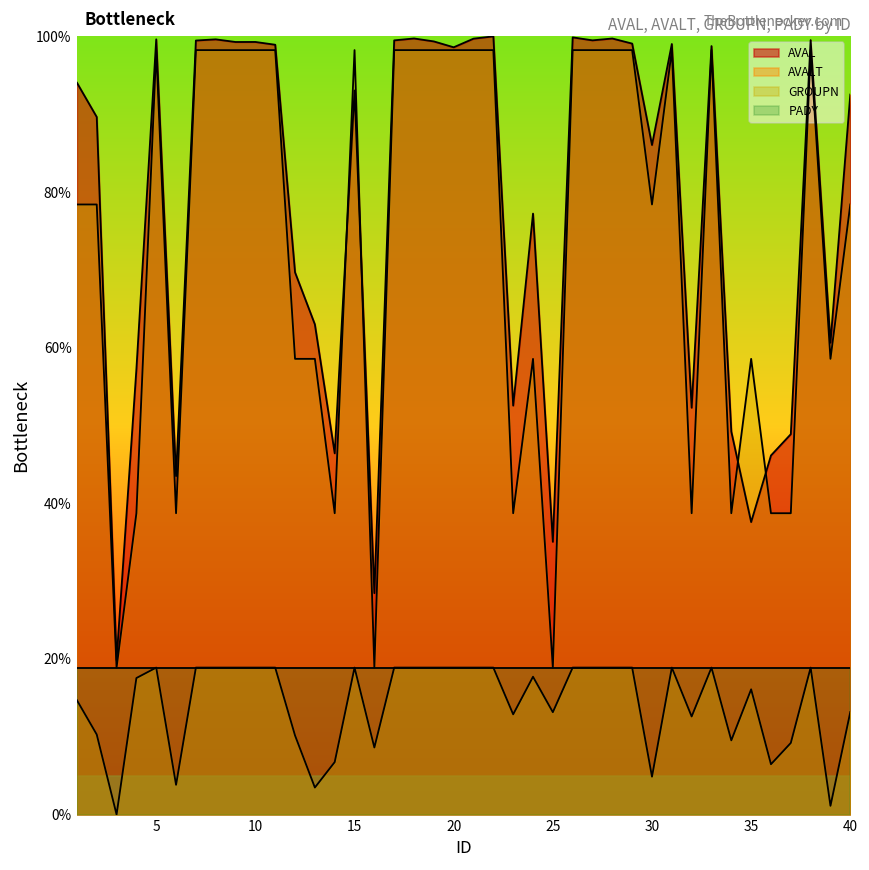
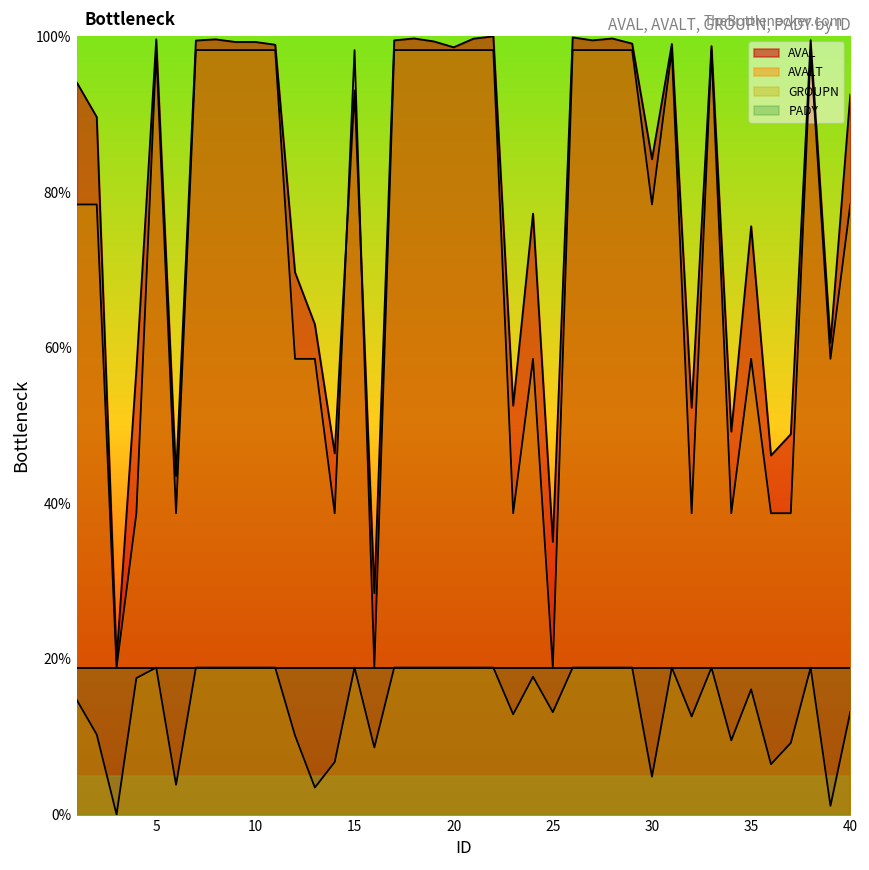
AVAL, 30: 86% -> 84%
AVAL, 35: 38% -> 76%
